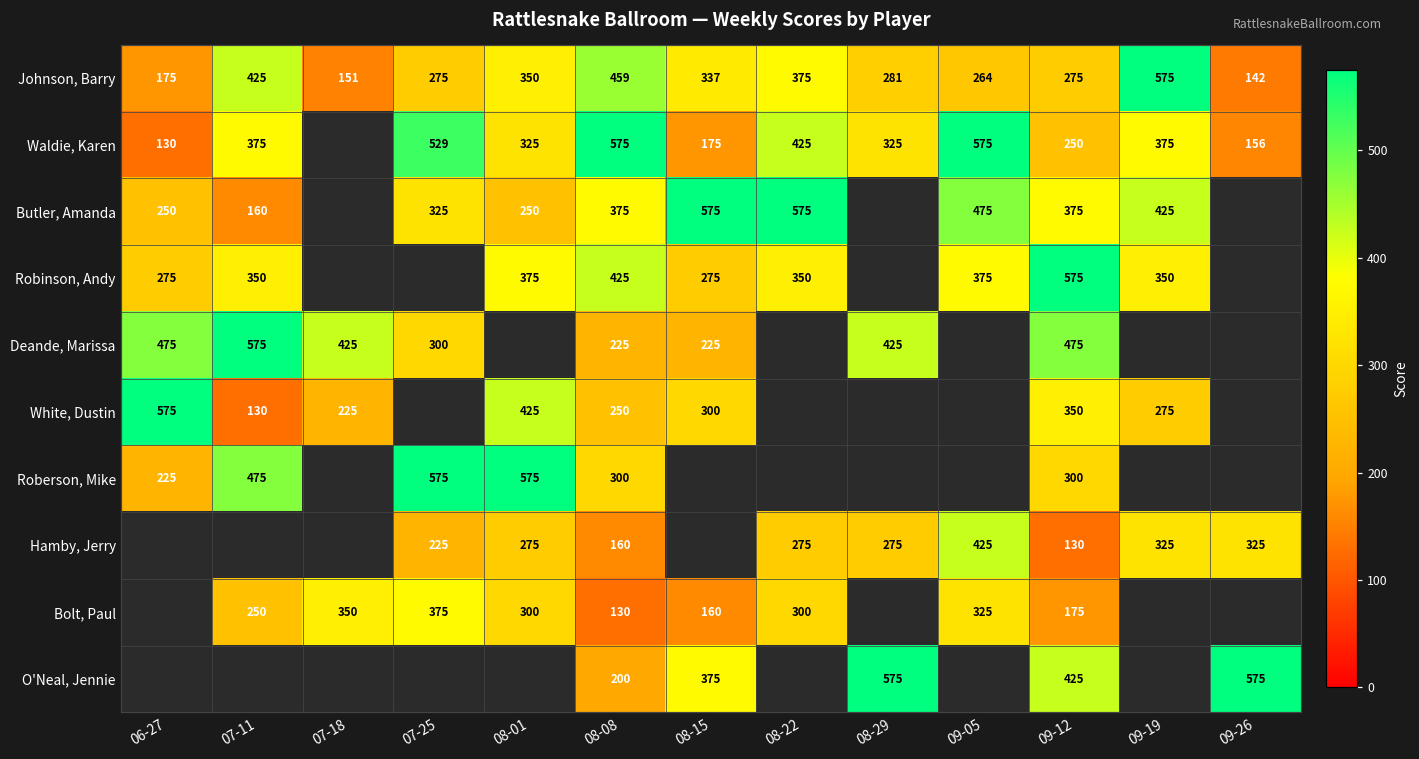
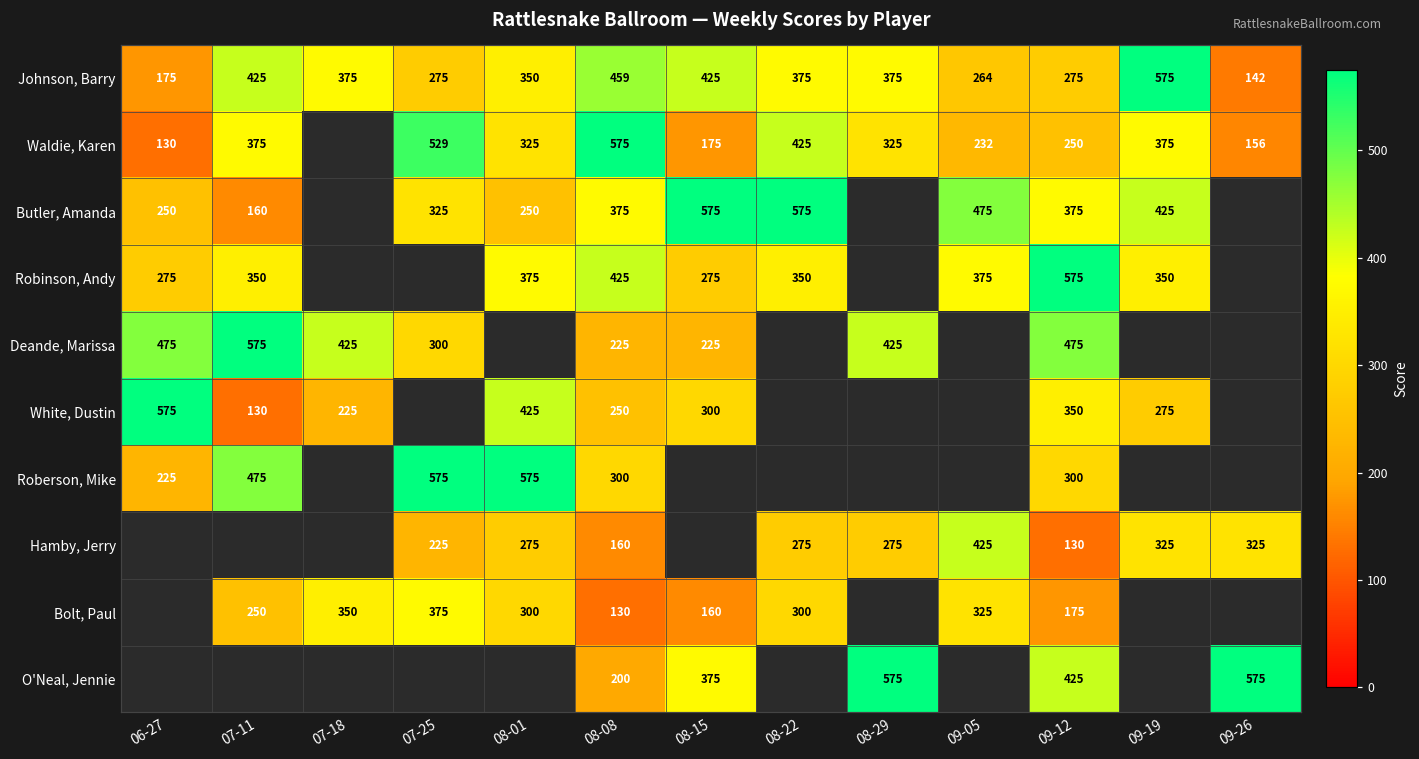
Johnson, Barry, 07-18: 151 -> 375
Johnson, Barry, 08-15: 337 -> 425
Johnson, Barry, 08-29: 281 -> 375
Waldie, Karen, 09-05: 575 -> 232
